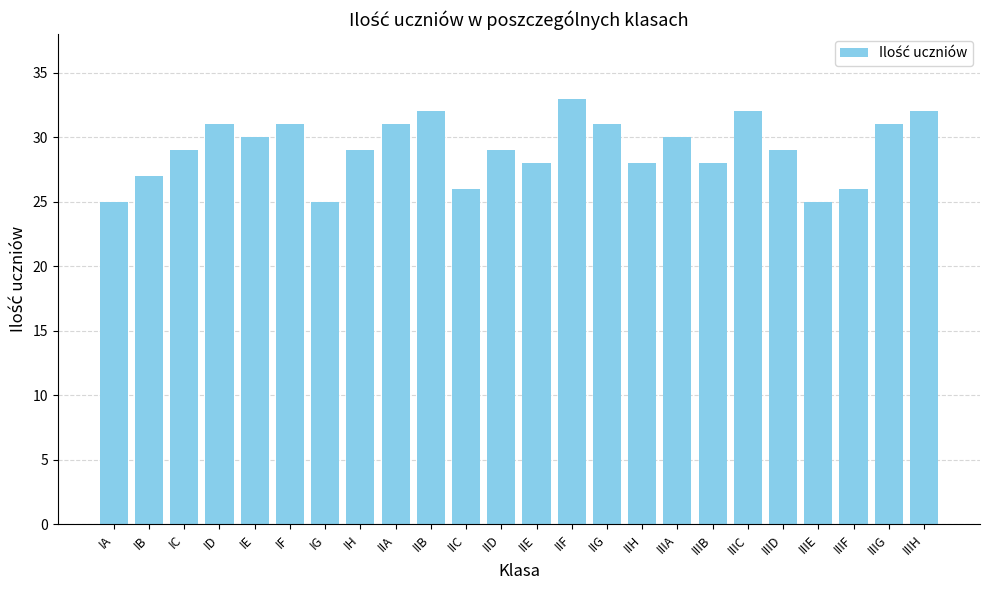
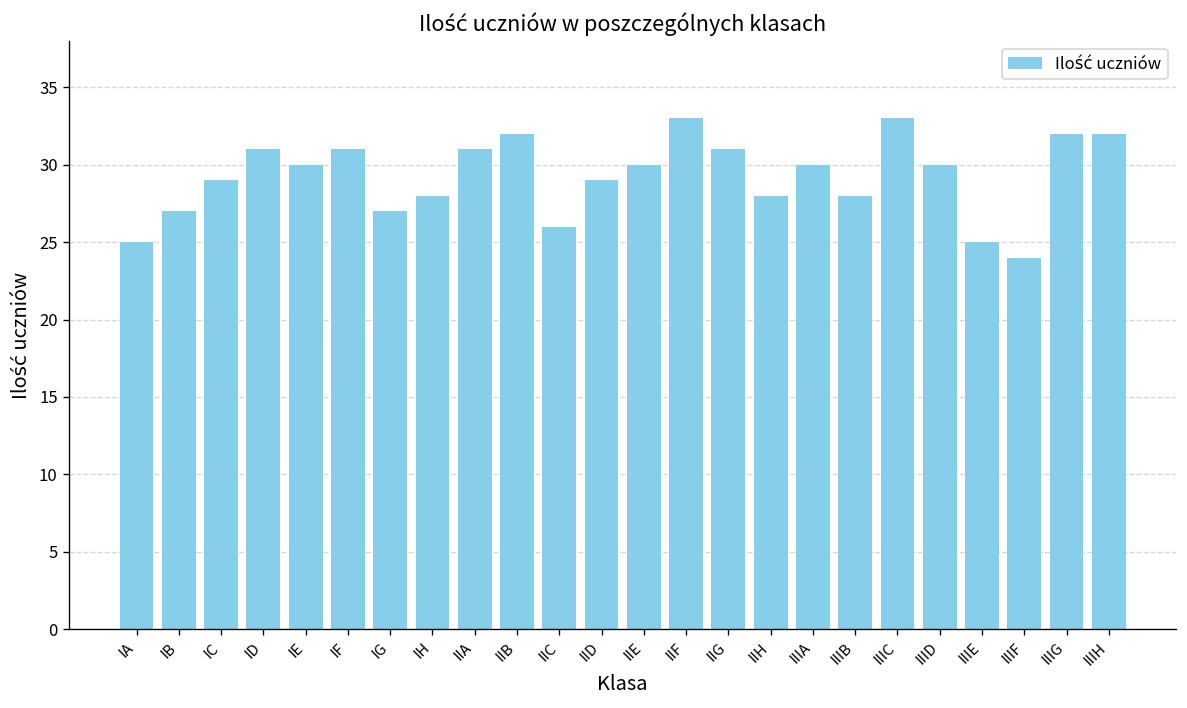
IG: 25 -> 27
IH: 29 -> 28
IIE: 28 -> 30
IIIC: 32 -> 33
IIID: 29 -> 30
IIIF: 26 -> 24
IIIG: 31 -> 32
